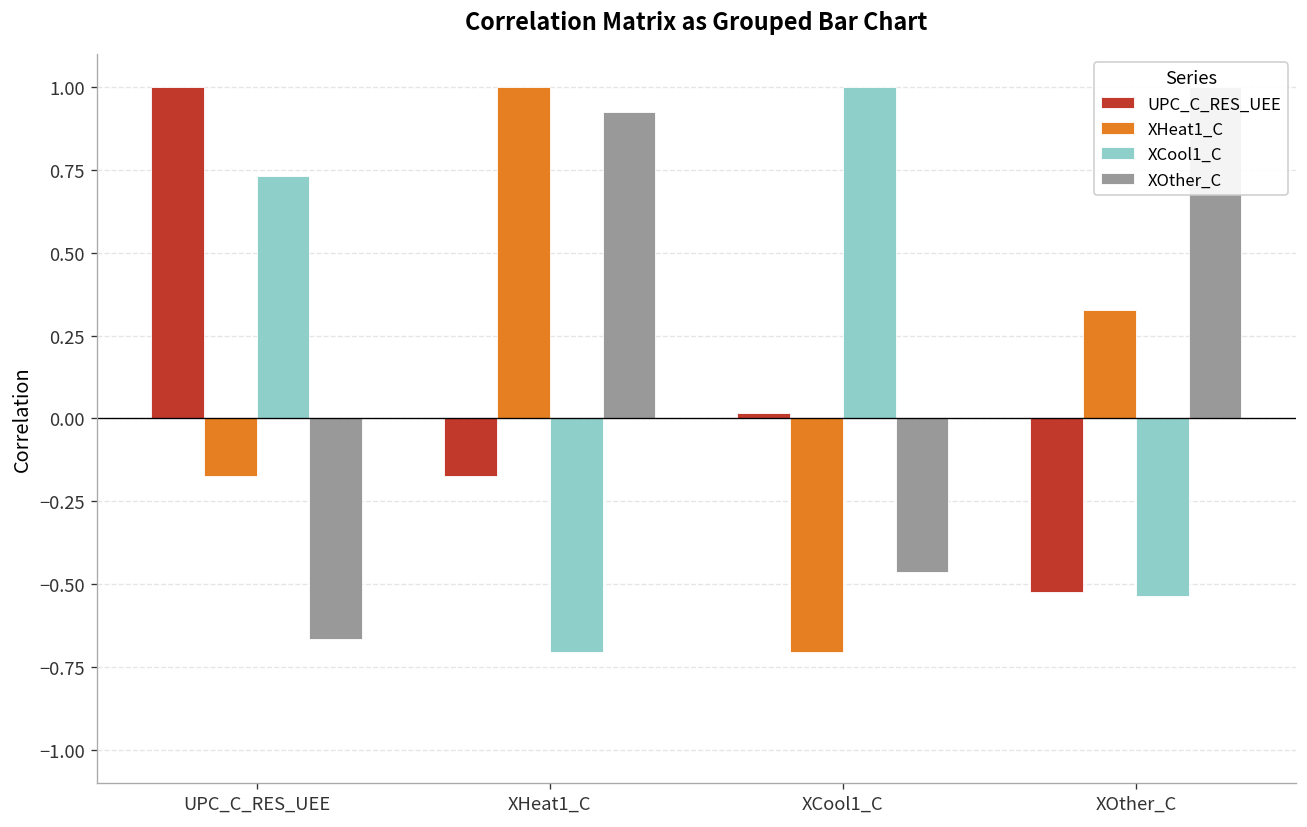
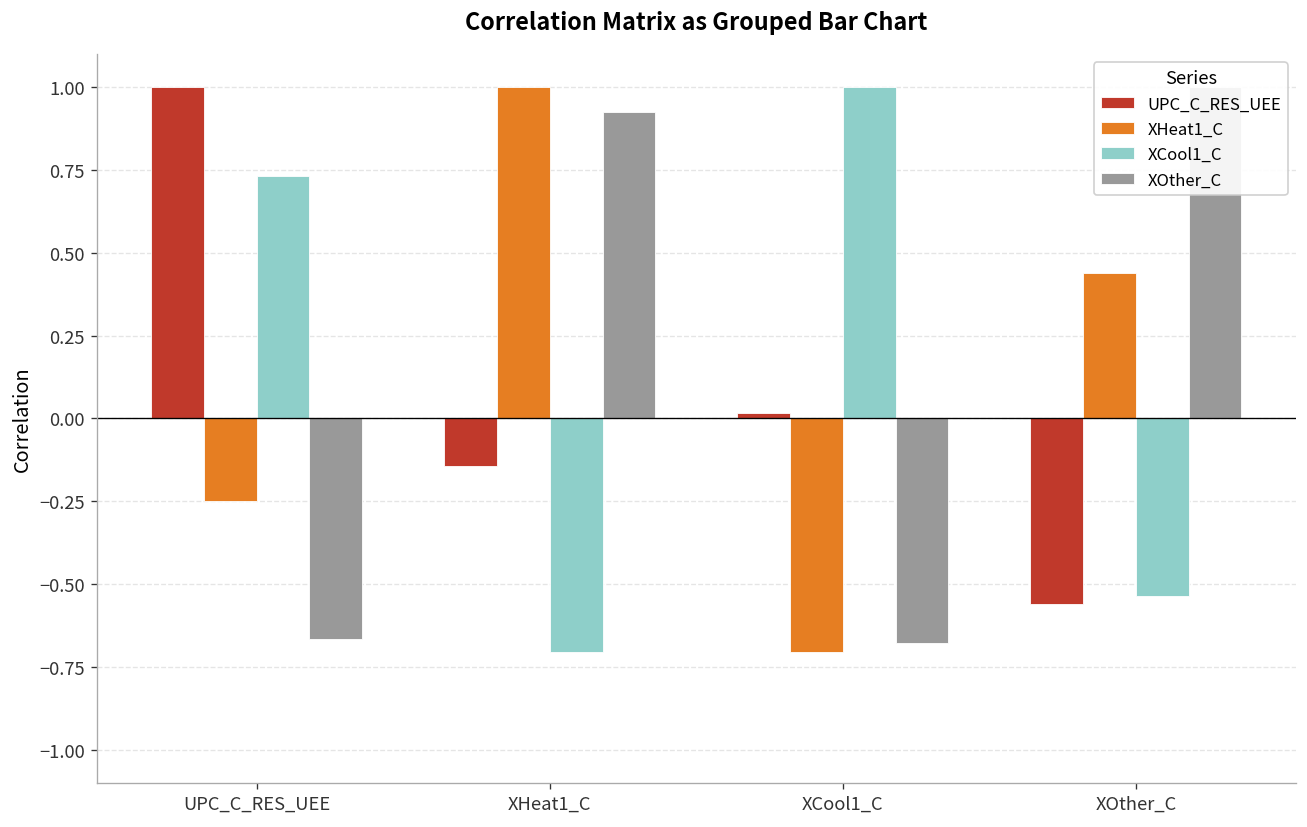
XHeat1_C, UPC_C_RES_UEE: -0.17 -> -0.25
UPC_C_RES_UEE, XHeat1_C: -0.17 -> -0.14
XOther_C, XCool1_C: -0.46 -> -0.68
UPC_C_RES_UEE, XOther_C: -0.52 -> -0.56
XHeat1_C, XOther_C: 0.33 -> 0.44
